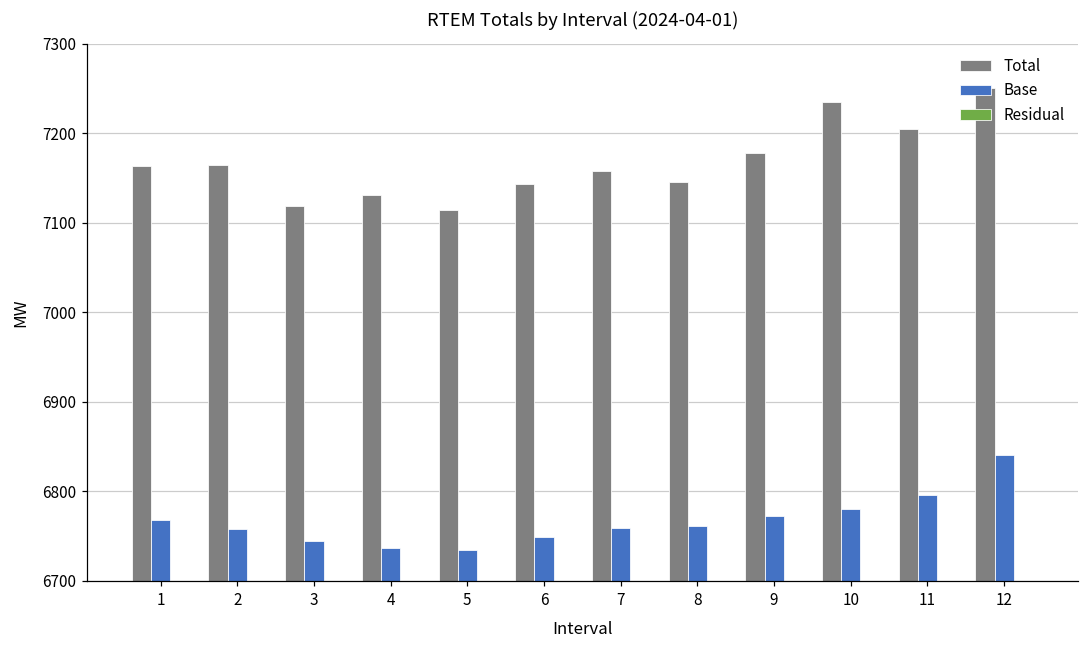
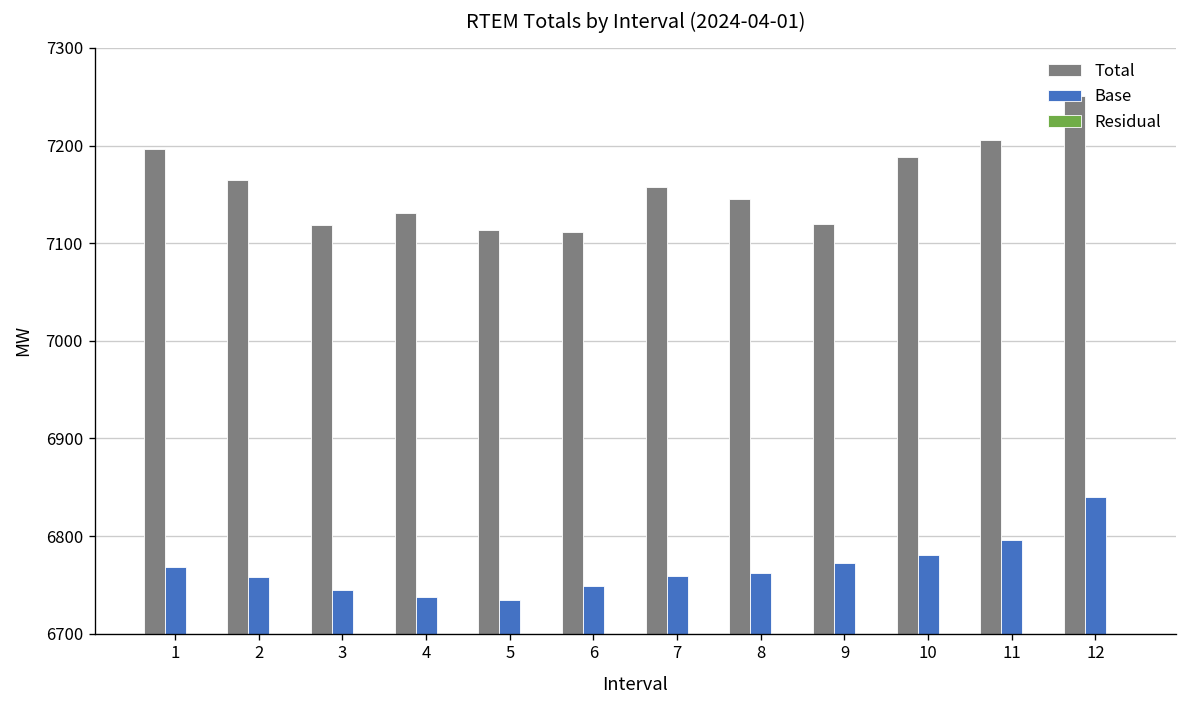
Total, 1: 7160 -> 7200
Total, 6: 7140 -> 7110
Total, 9: 7180 -> 7120
Total, 10: 7230 -> 7190
